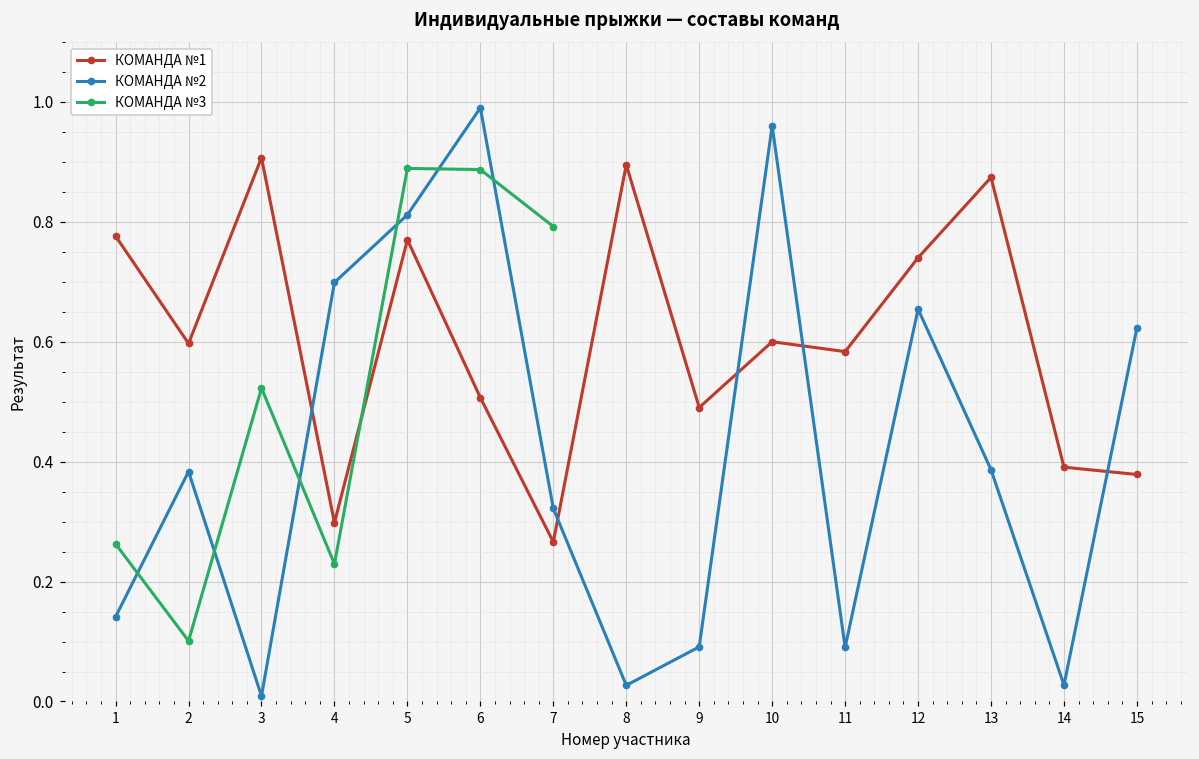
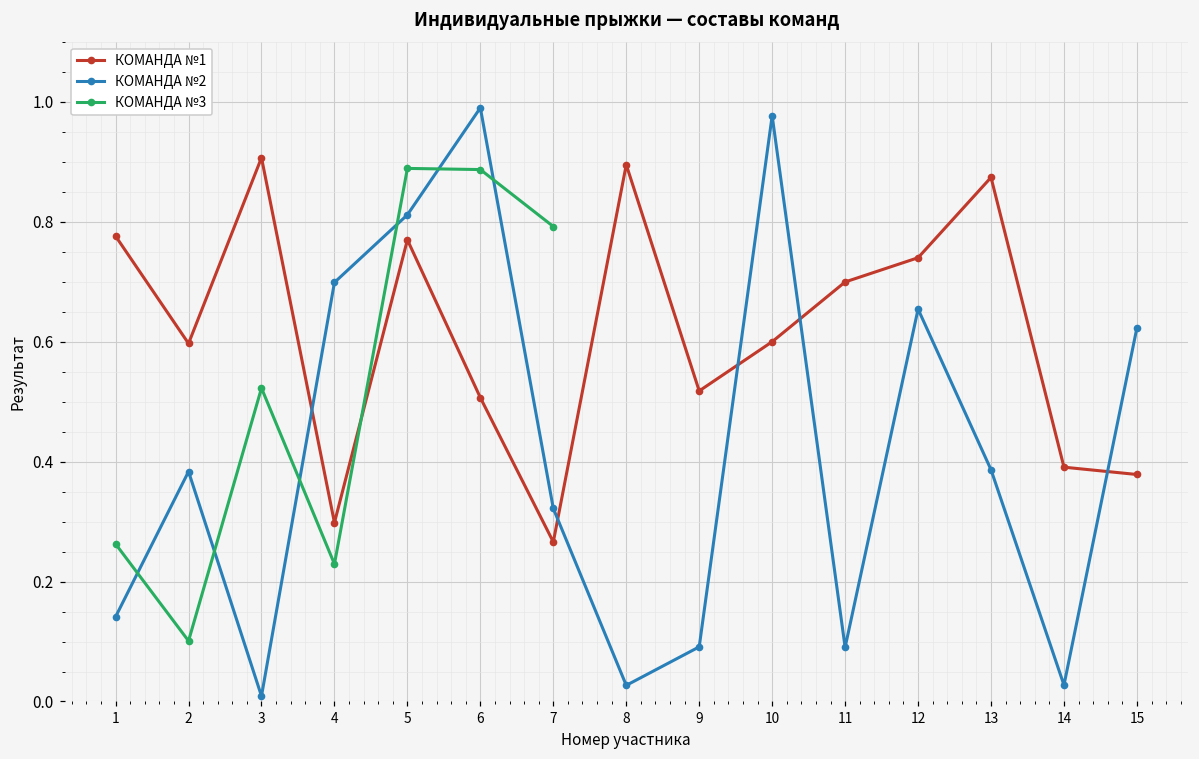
КОМАНДА №1, 9: 0.49 -> 0.52
КОМАНДА №2, 10: 0.96 -> 0.98
КОМАНДА №1, 11: 0.58 -> 0.70
